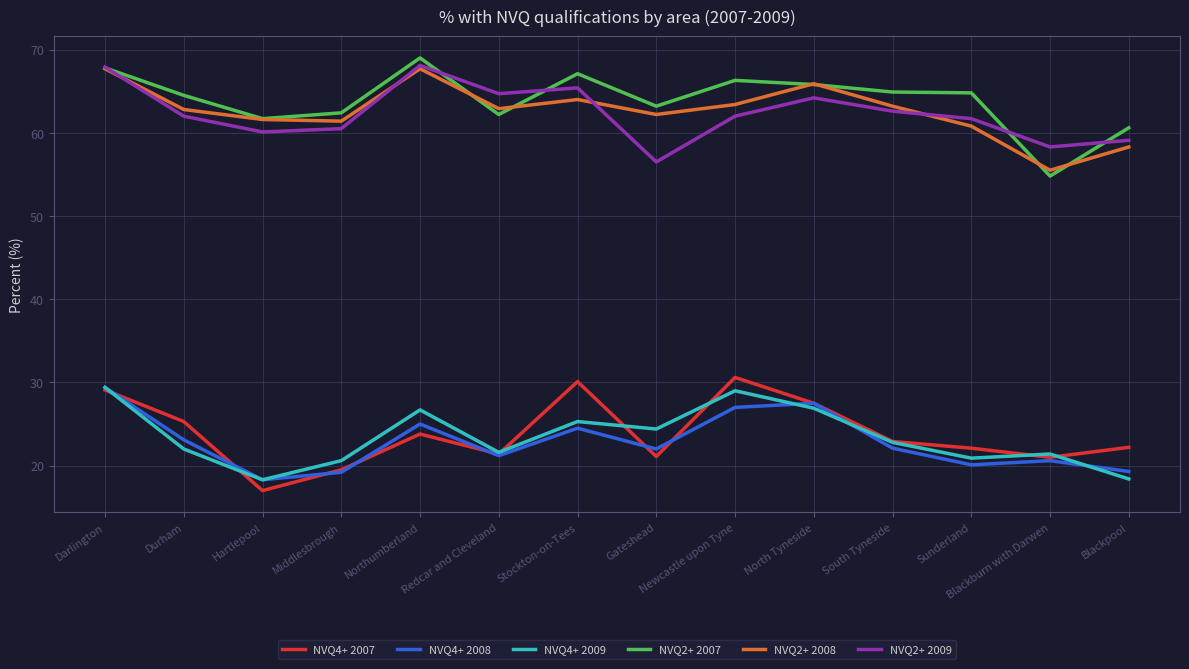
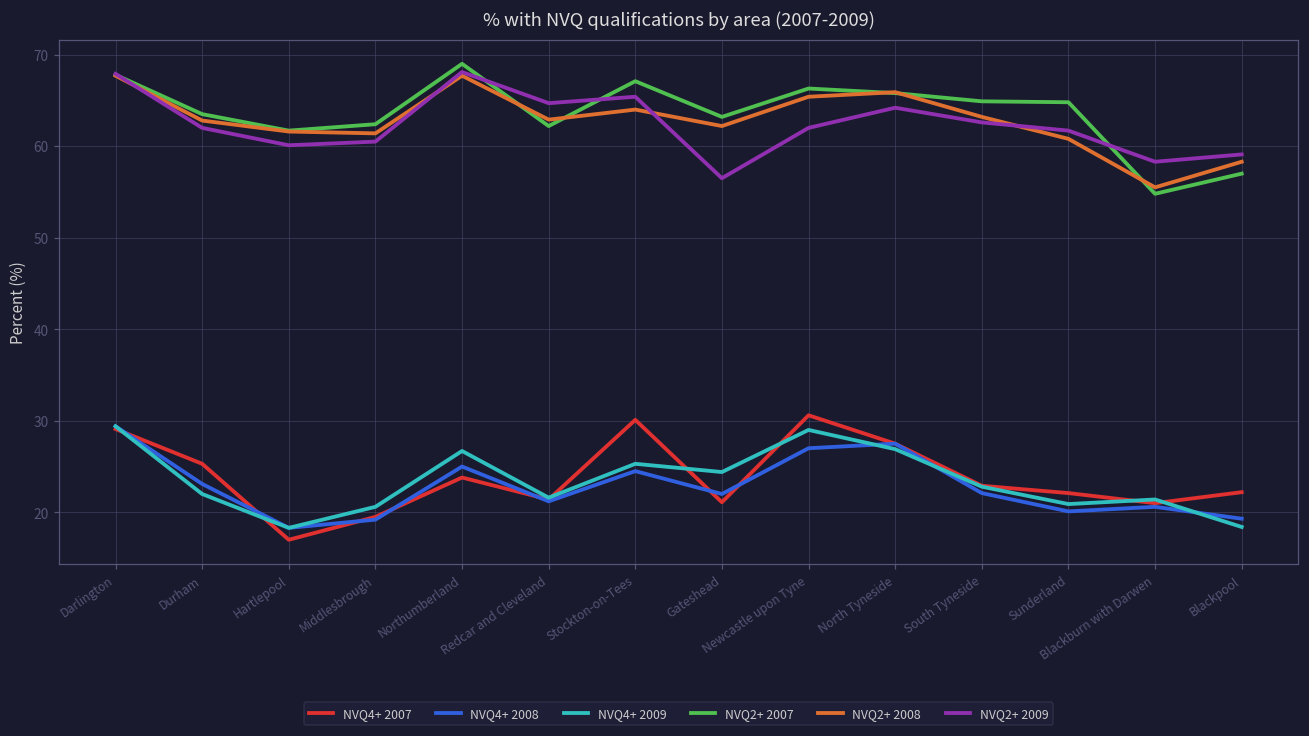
NVQ2+ 2007, Durham: 65 -> 64
NVQ2+ 2008, Newcastle upon Tyne: 63 -> 65
NVQ2+ 2007, Blackpool: 61 -> 57
